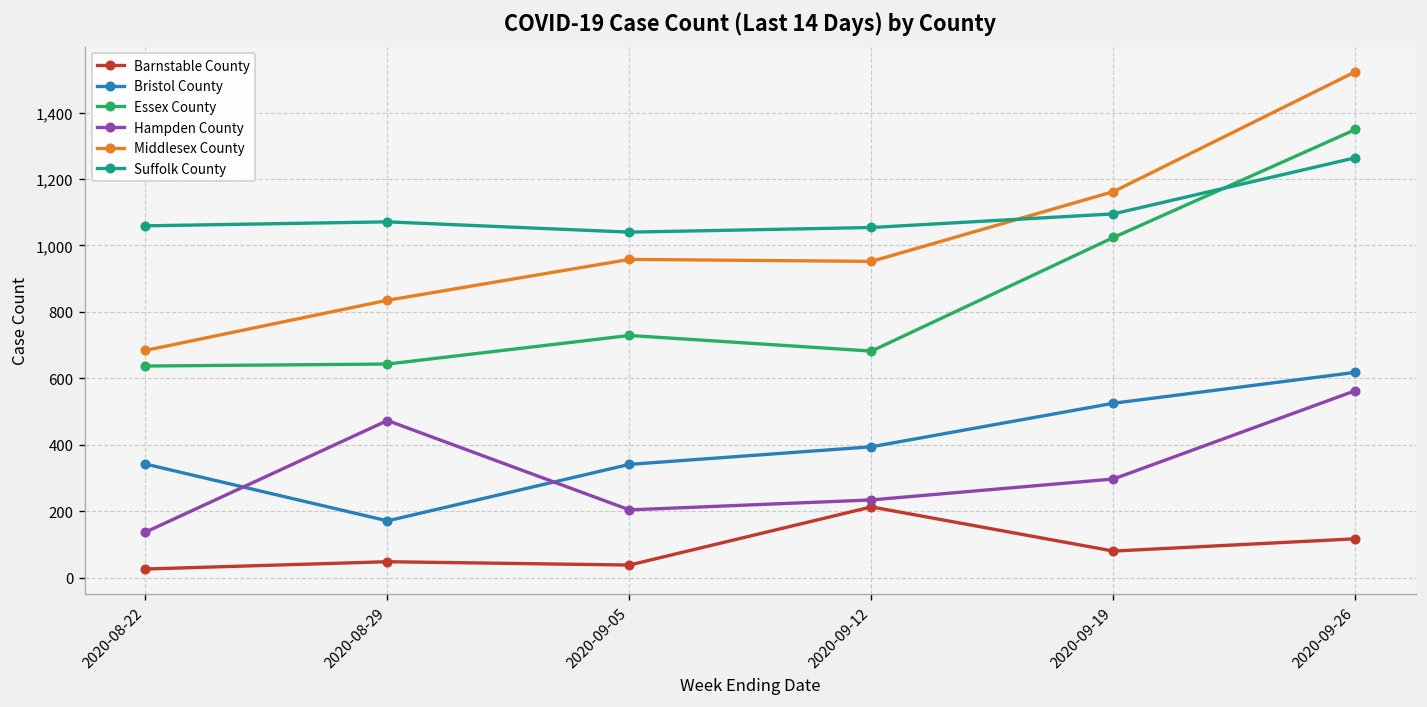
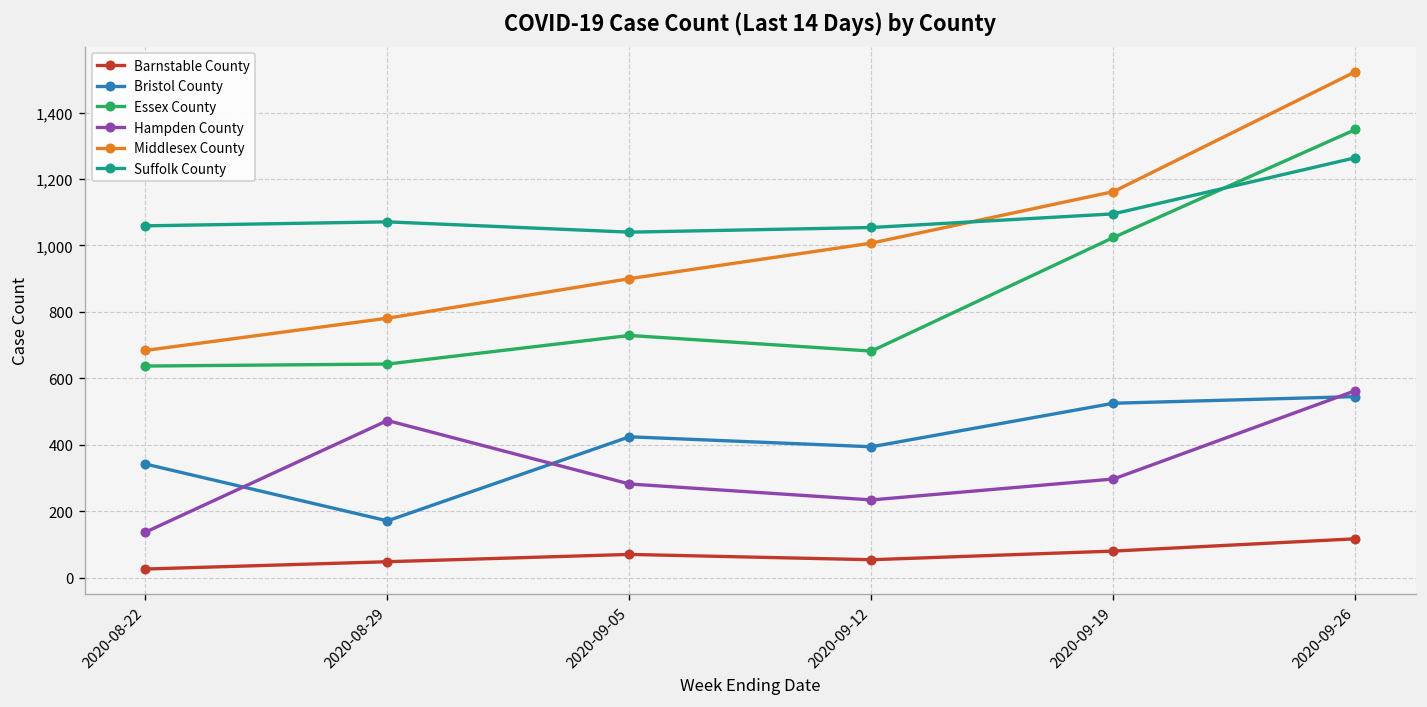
Middlesex County, 2020-08-29: 840 -> 780
Barnstable County, 2020-09-05: 40 -> 70
Bristol County, 2020-09-05: 340 -> 420
Hampden County, 2020-09-05: 200 -> 280
Middlesex County, 2020-09-05: 960 -> 900
Barnstable County, 2020-09-12: 210 -> 50
Middlesex County, 2020-09-12: 950 -> 1,010
Bristol County, 2020-09-26: 620 -> 550
